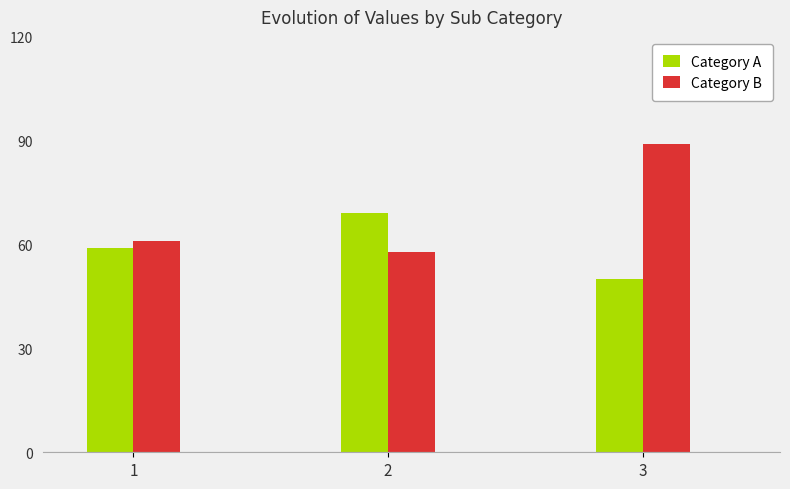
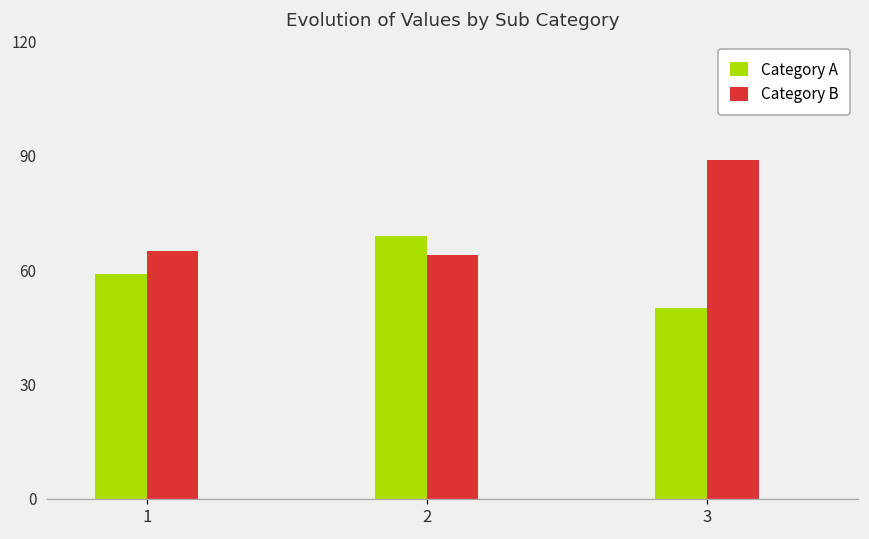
Category B, 1: 61 -> 65
Category B, 2: 58 -> 64
